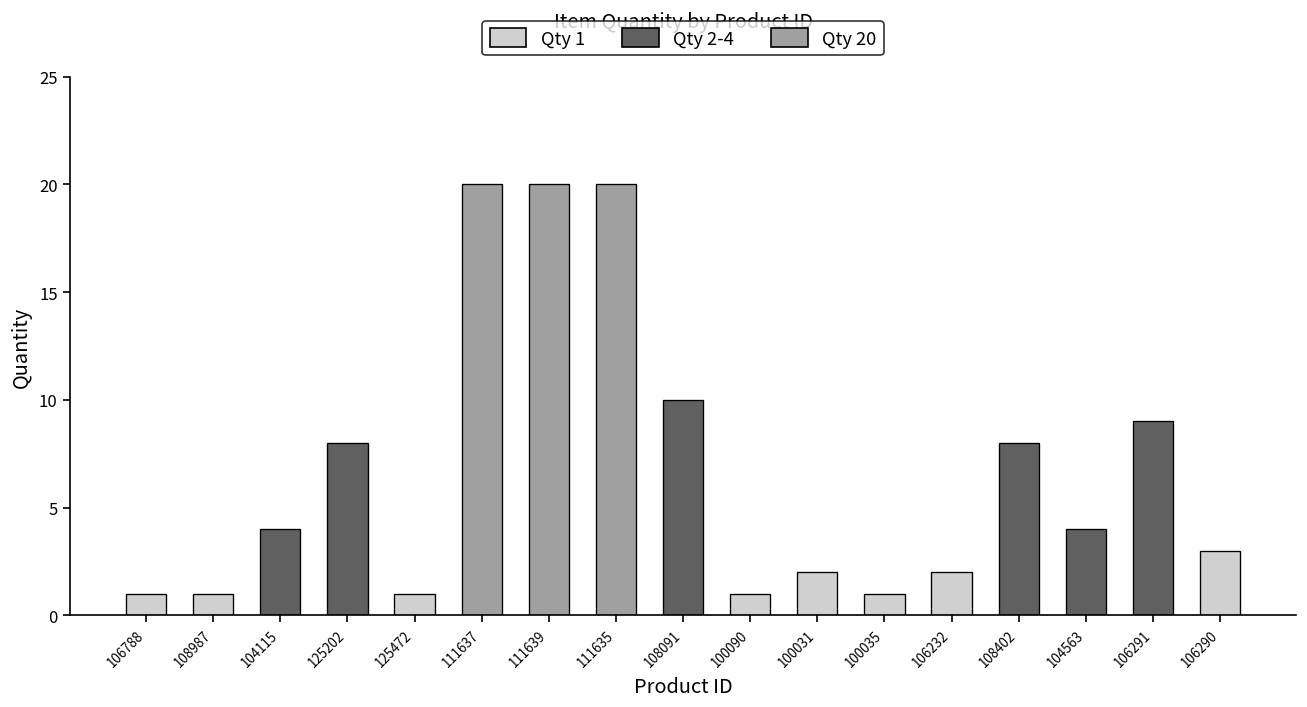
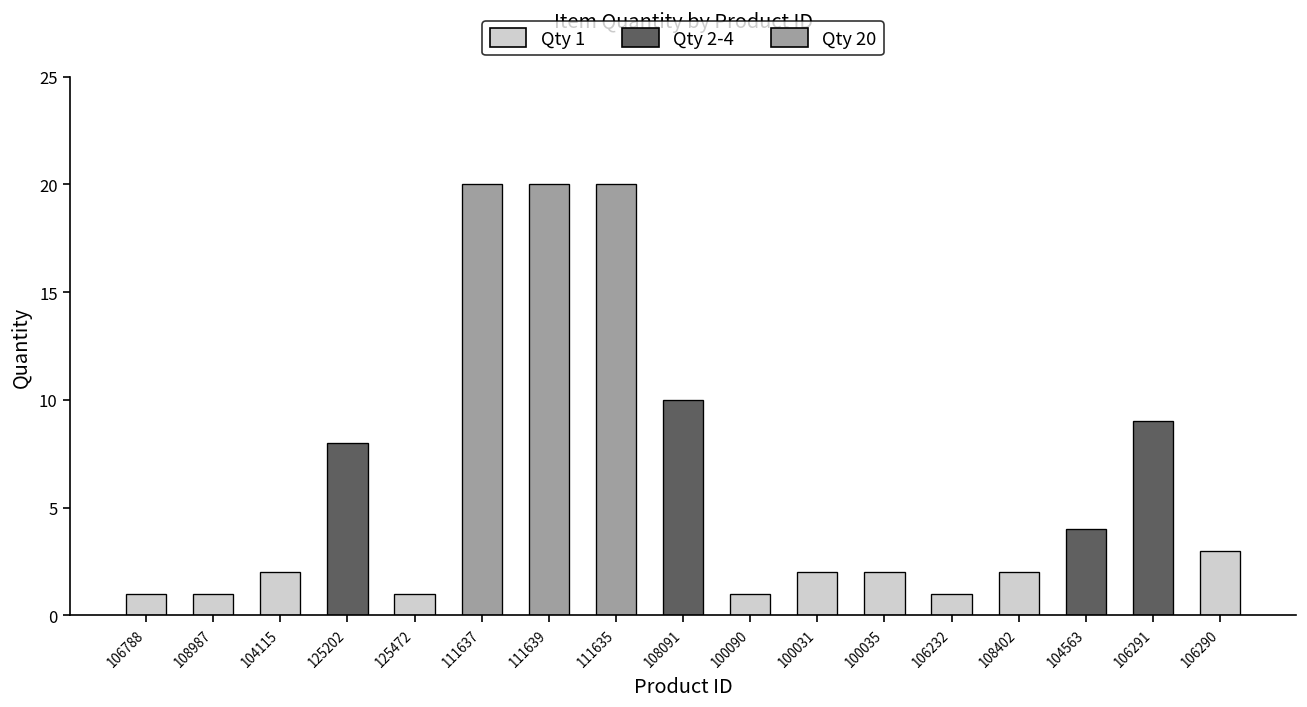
104115: 4 -> 2
100035: 1 -> 2
106232: 2 -> 1
108402: 8 -> 2
